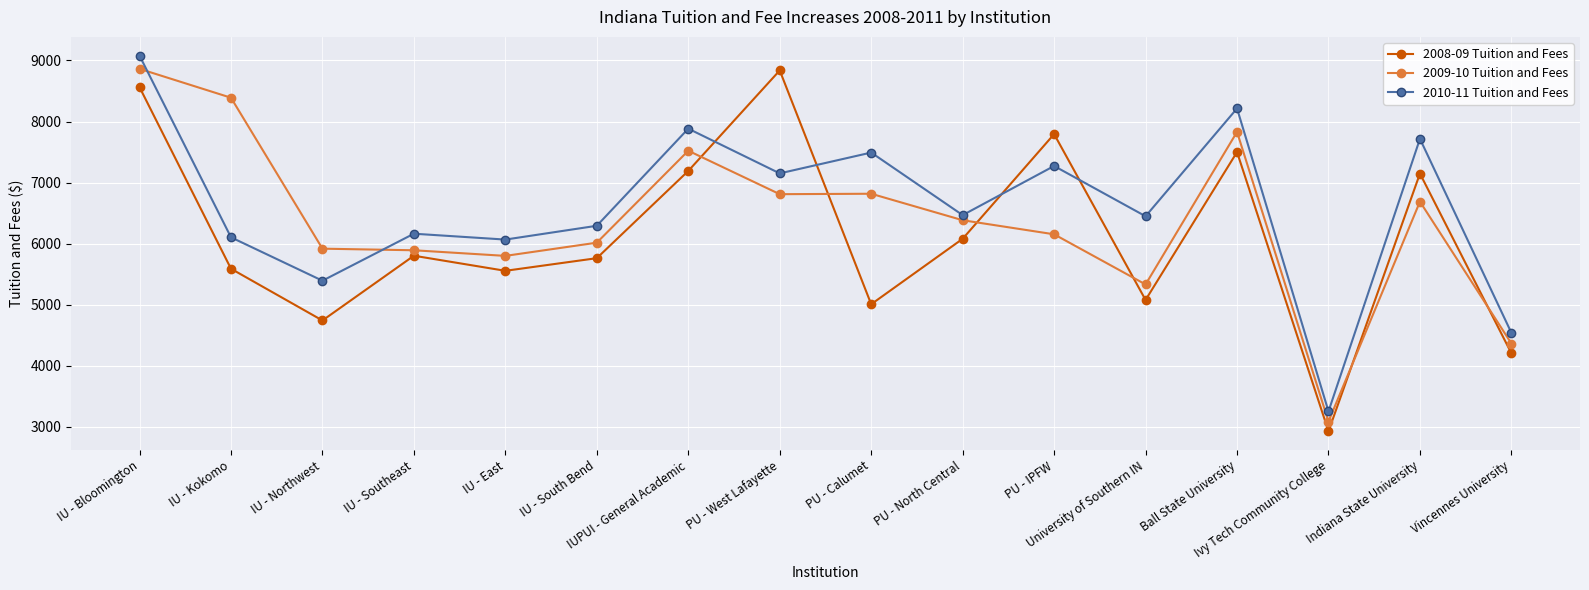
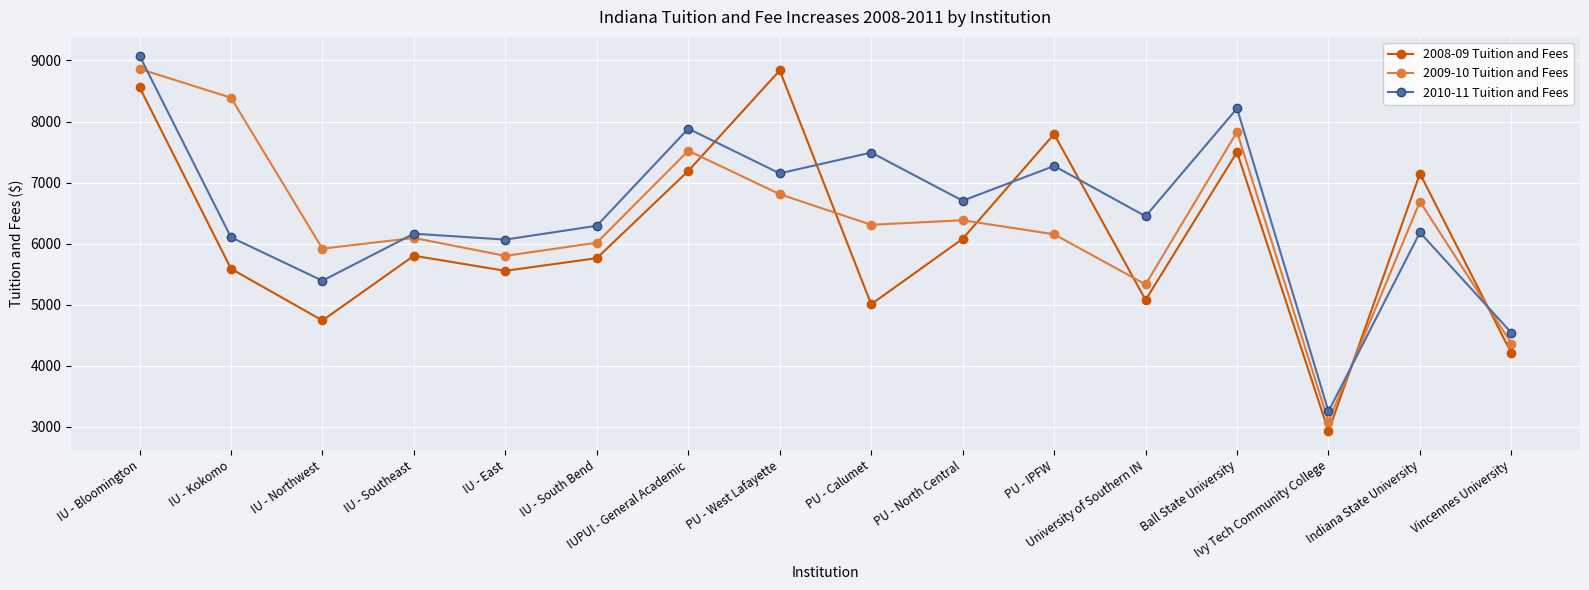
2009-10 Tuition and Fees, IU - Southeast: 5900 -> 6100
2009-10 Tuition and Fees, PU - Calumet: 6800 -> 6300
2010-11 Tuition and Fees, PU - North Central: 6500 -> 6700
2010-11 Tuition and Fees, Indiana State University: 7700 -> 6200
